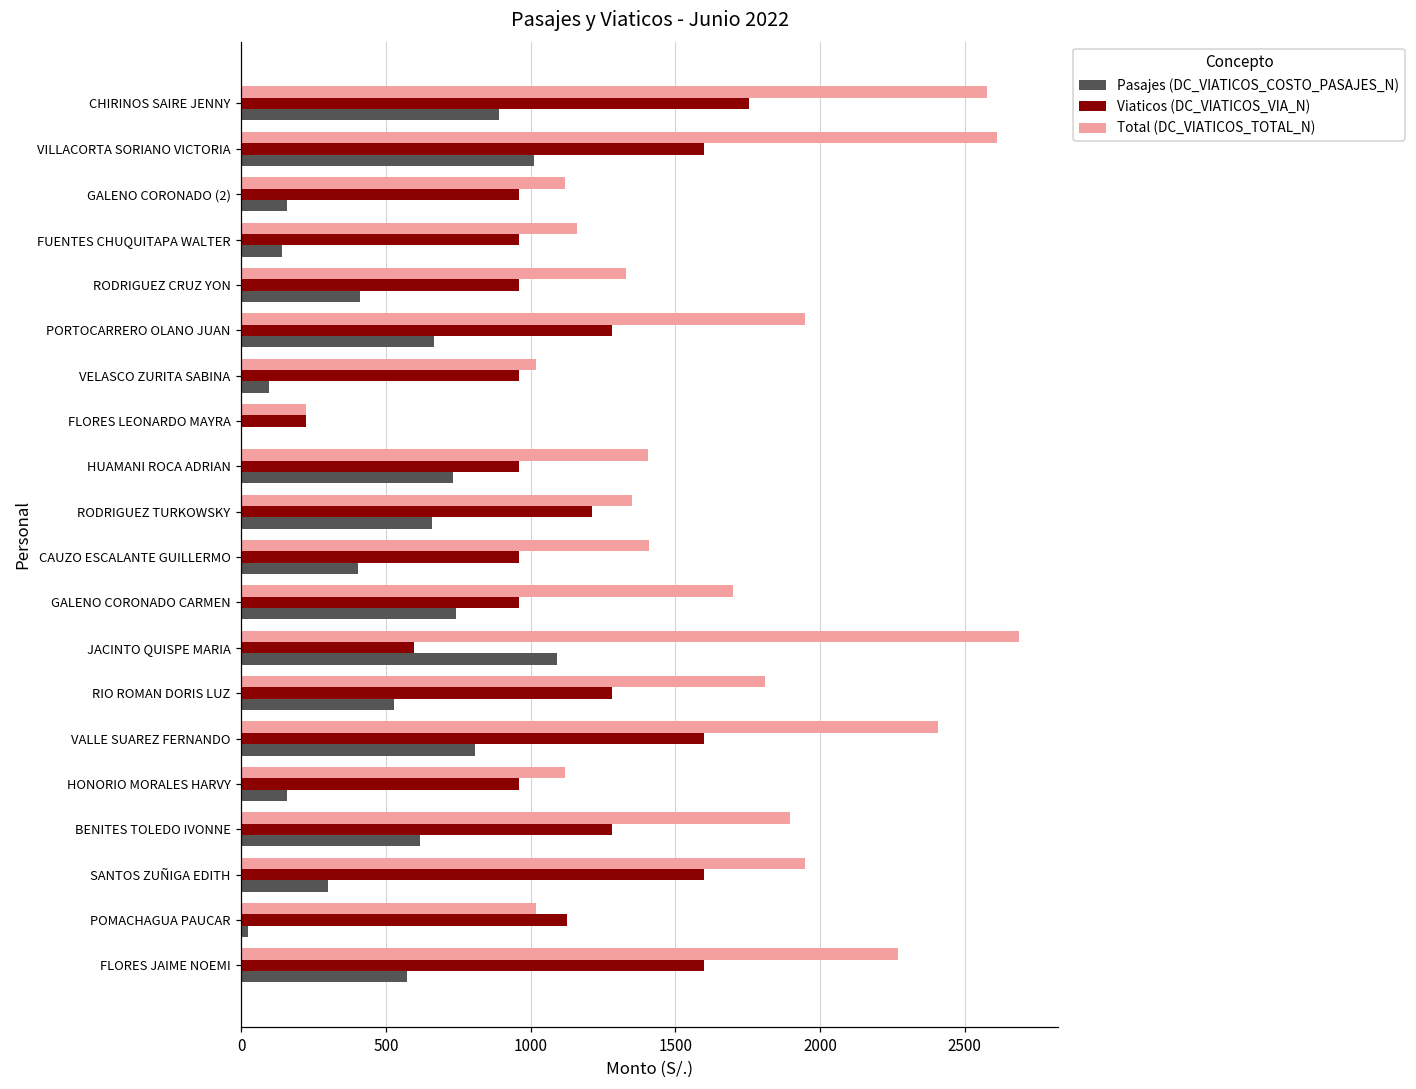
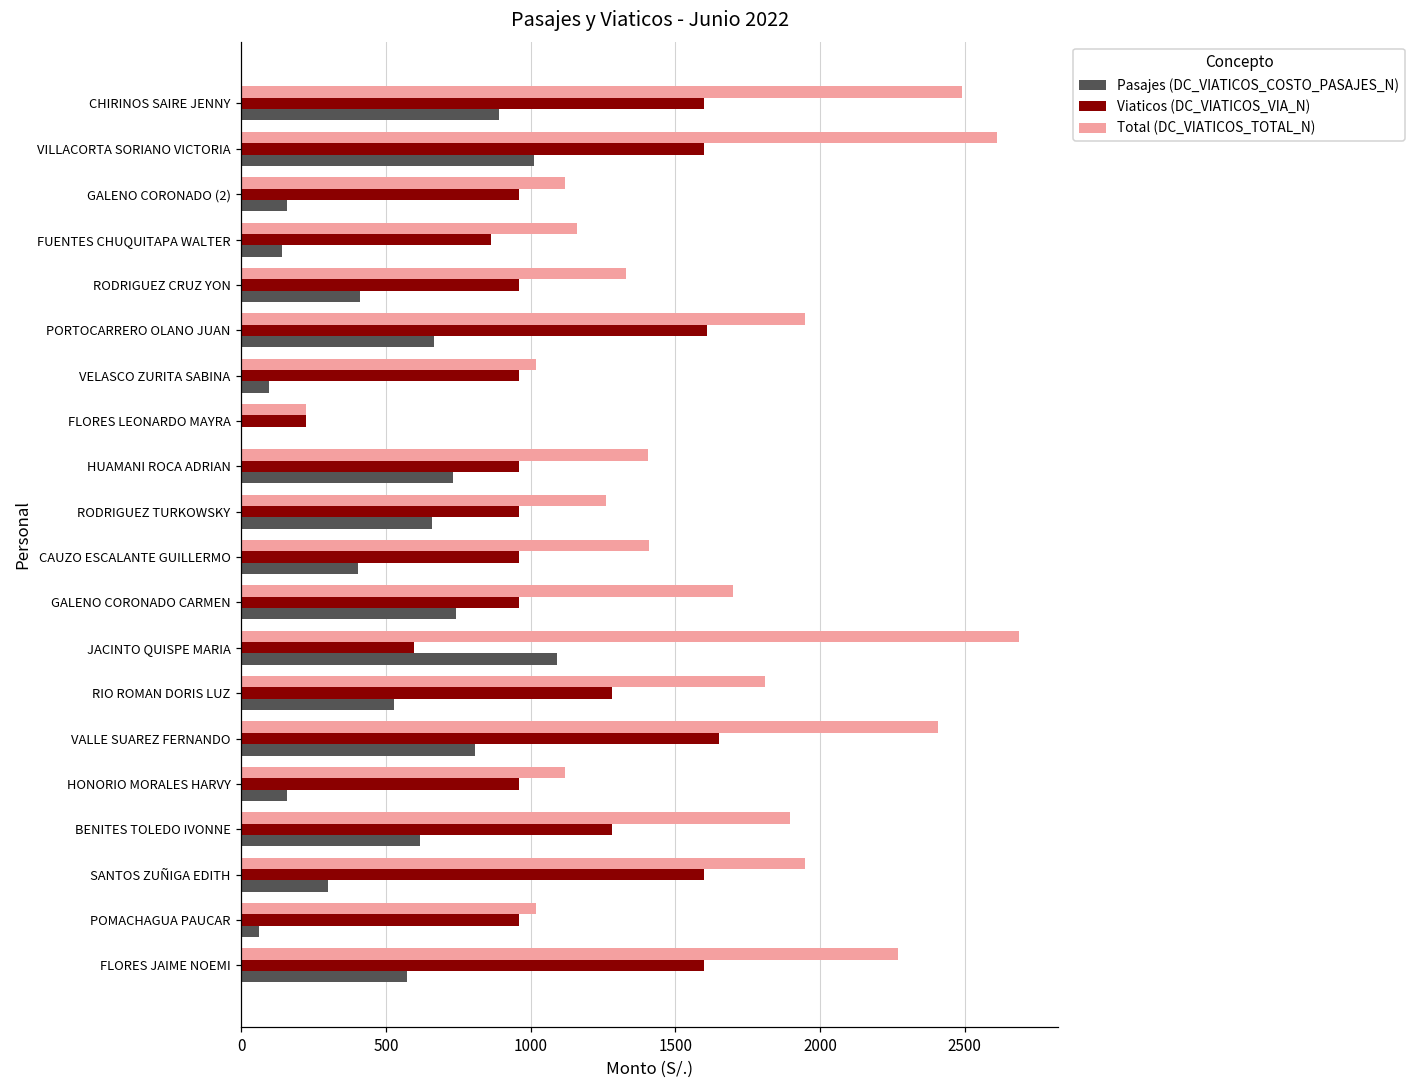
Total (DC_VIATICOS_TOTAL_N), CHIRINOS SAIRE JENNY: 2580 -> 2490
Viaticos (DC_VIATICOS_VIA_N), CHIRINOS SAIRE JENNY: 1760 -> 1600
Viaticos (DC_VIATICOS_VIA_N), FUENTES CHUQUITAPA WALTER: 960 -> 860
Viaticos (DC_VIATICOS_VIA_N), PORTOCARRERO OLANO JUAN: 1280 -> 1610
Total (DC_VIATICOS_TOTAL_N), RODRIGUEZ TURKOWSKY: 1350 -> 1260
Viaticos (DC_VIATICOS_VIA_N), RODRIGUEZ TURKOWSKY: 1210 -> 960
Viaticos (DC_VIATICOS_VIA_N), VALLE SUAREZ FERNANDO: 1600 -> 1650
Viaticos (DC_VIATICOS_VIA_N), POMACHAGUA PAUCAR: 1130 -> 960
Pasajes (DC_VIATICOS_COSTO_PASAJES_N), POMACHAGUA PAUCAR: 20 -> 60
